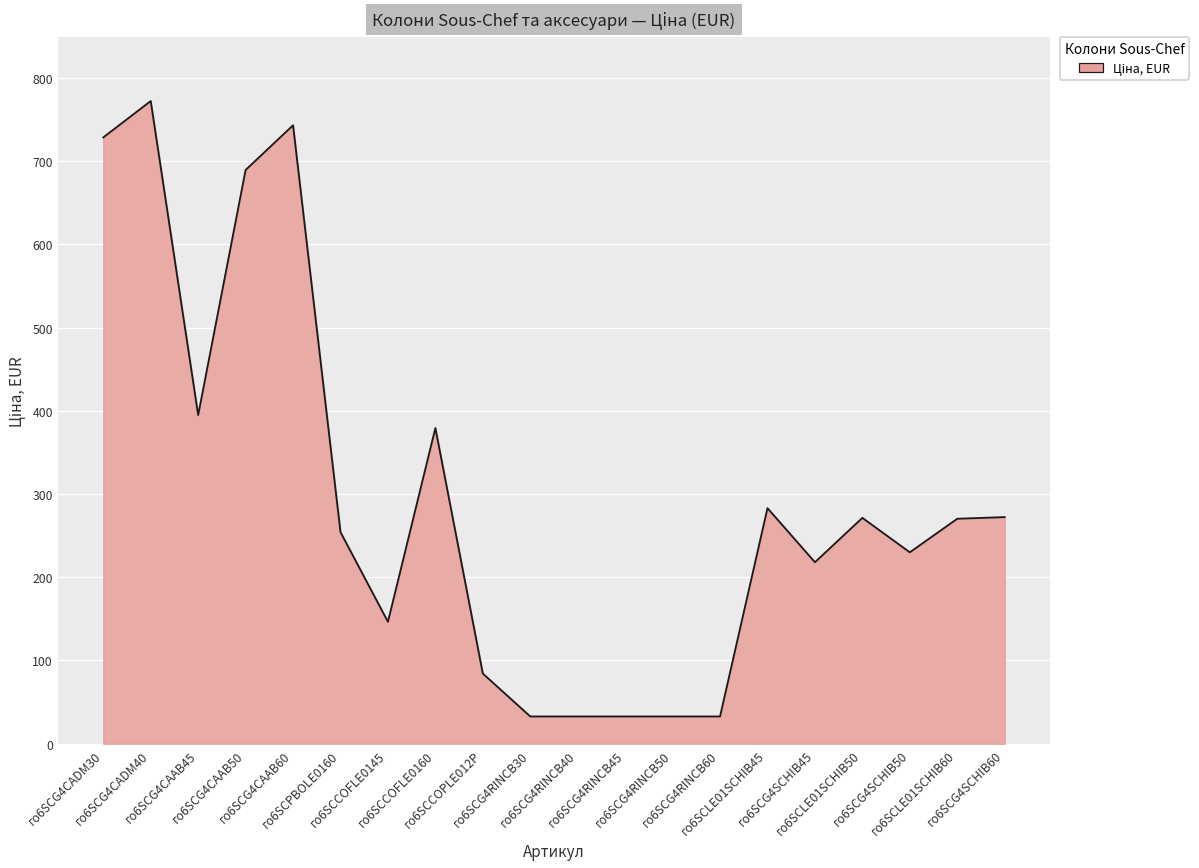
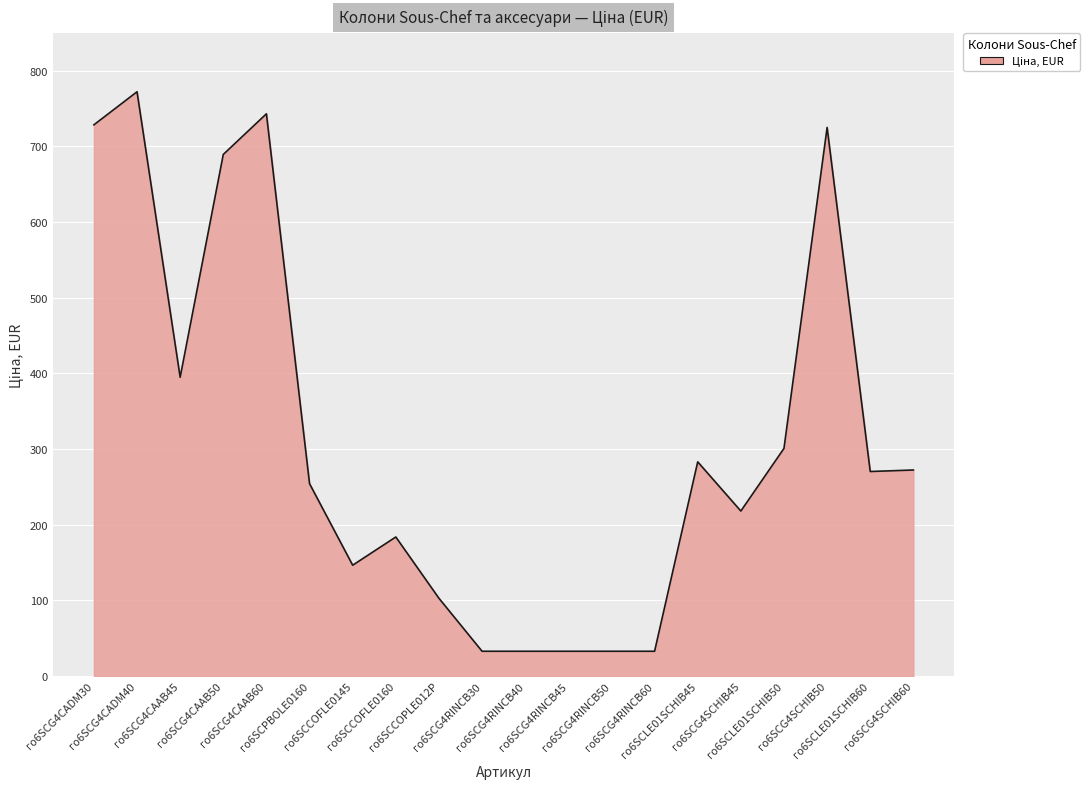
го6SCCOFLE0160: 380 -> 180
го6SCCOPLE012P: 80 -> 100
го6SCLE01SCHIB50: 270 -> 300
го6SCG4SCHIB50: 230 -> 720
